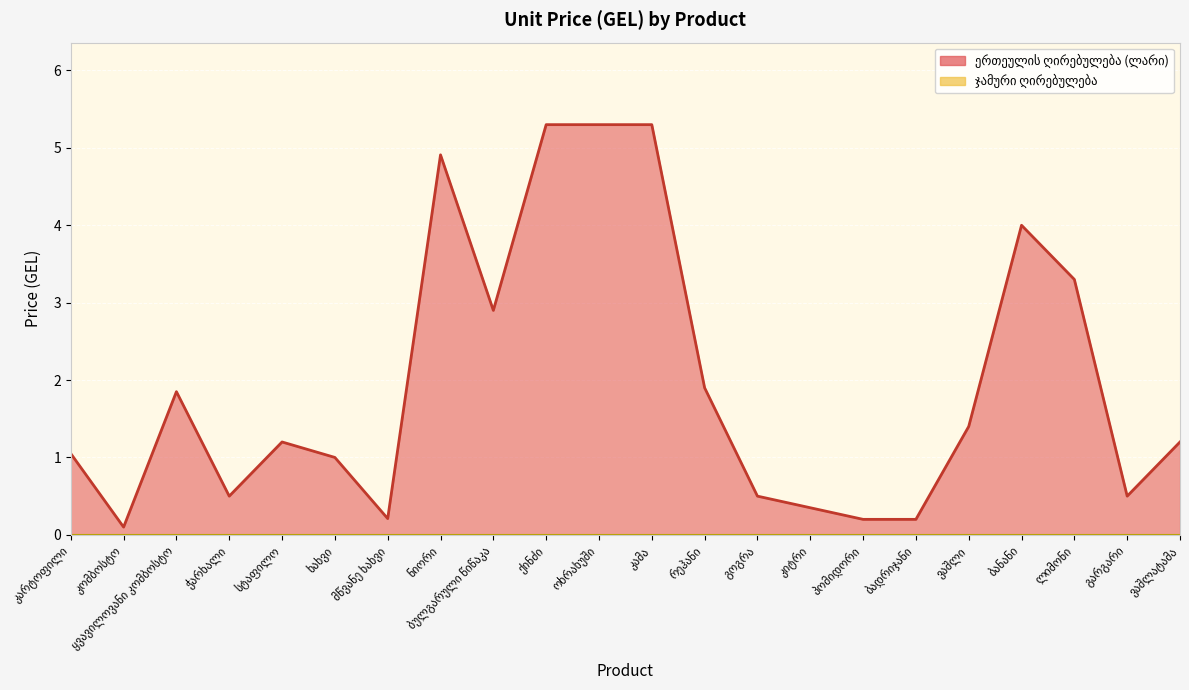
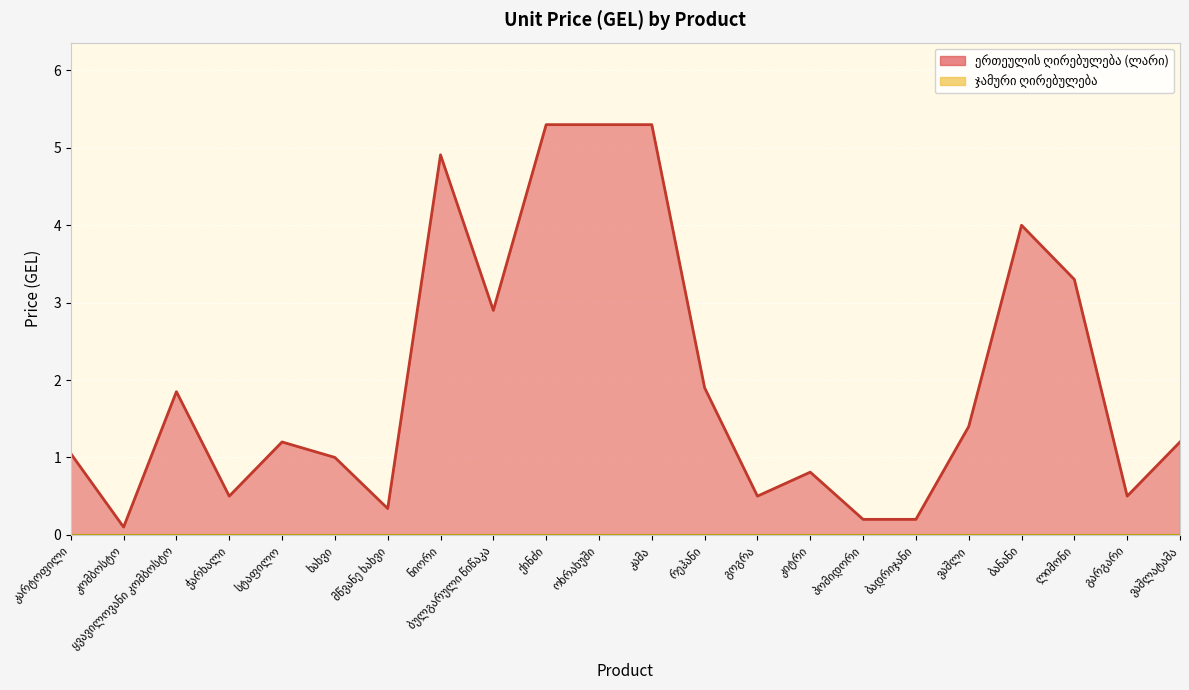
ერთეულის ღირებულება (ლარი), მწვანე ხახვი: 0.2 -> 0.3
ერთეულის ღირებულება (ლარი), კიტრი: 0.4 -> 0.8
